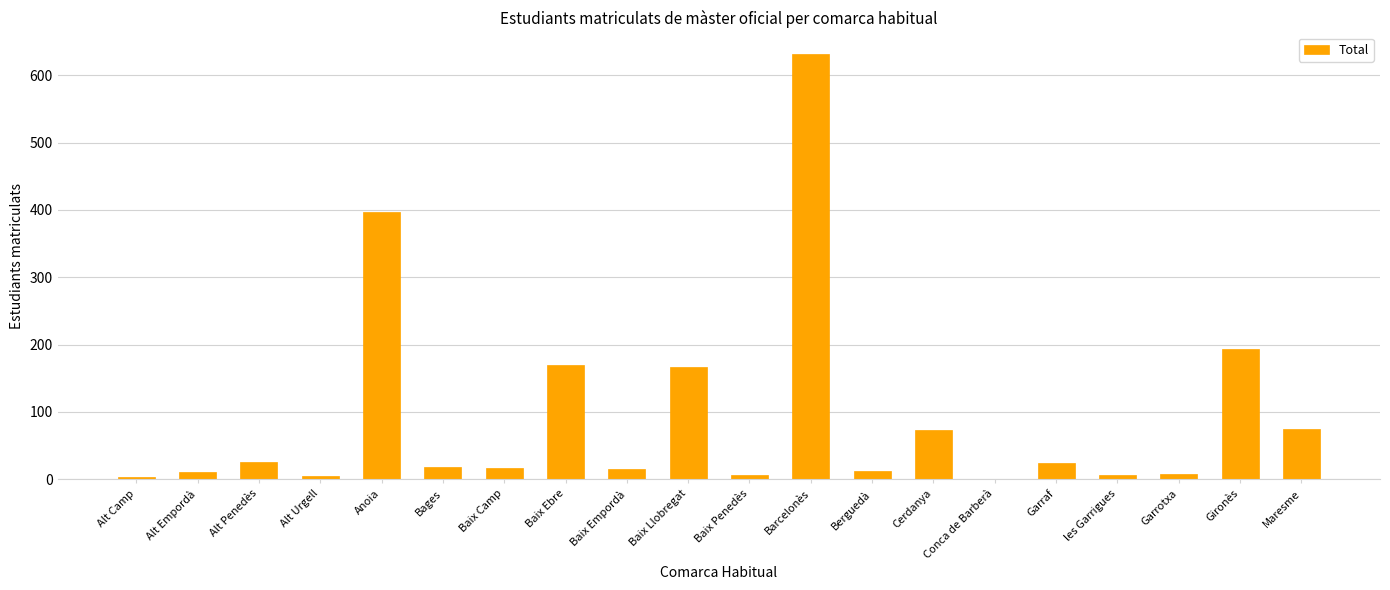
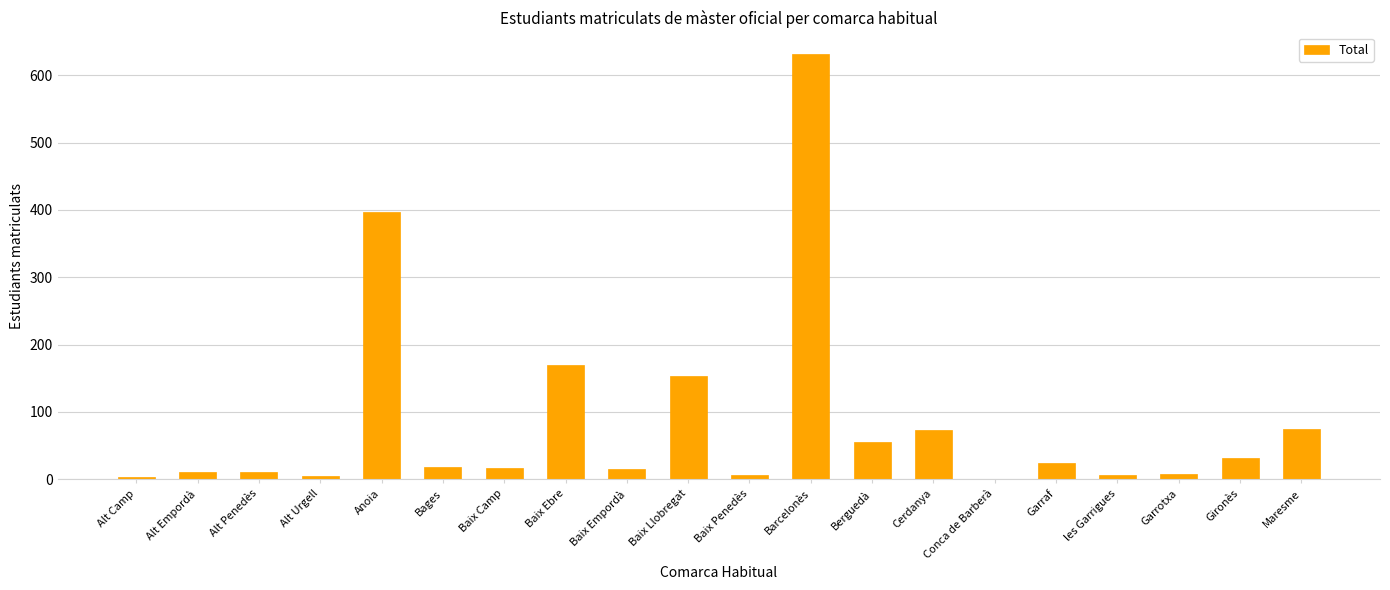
Alt Penedès: 30 -> 10
Baix Llobregat: 170 -> 150
Berguedà: 10 -> 60
Gironès: 190 -> 30
